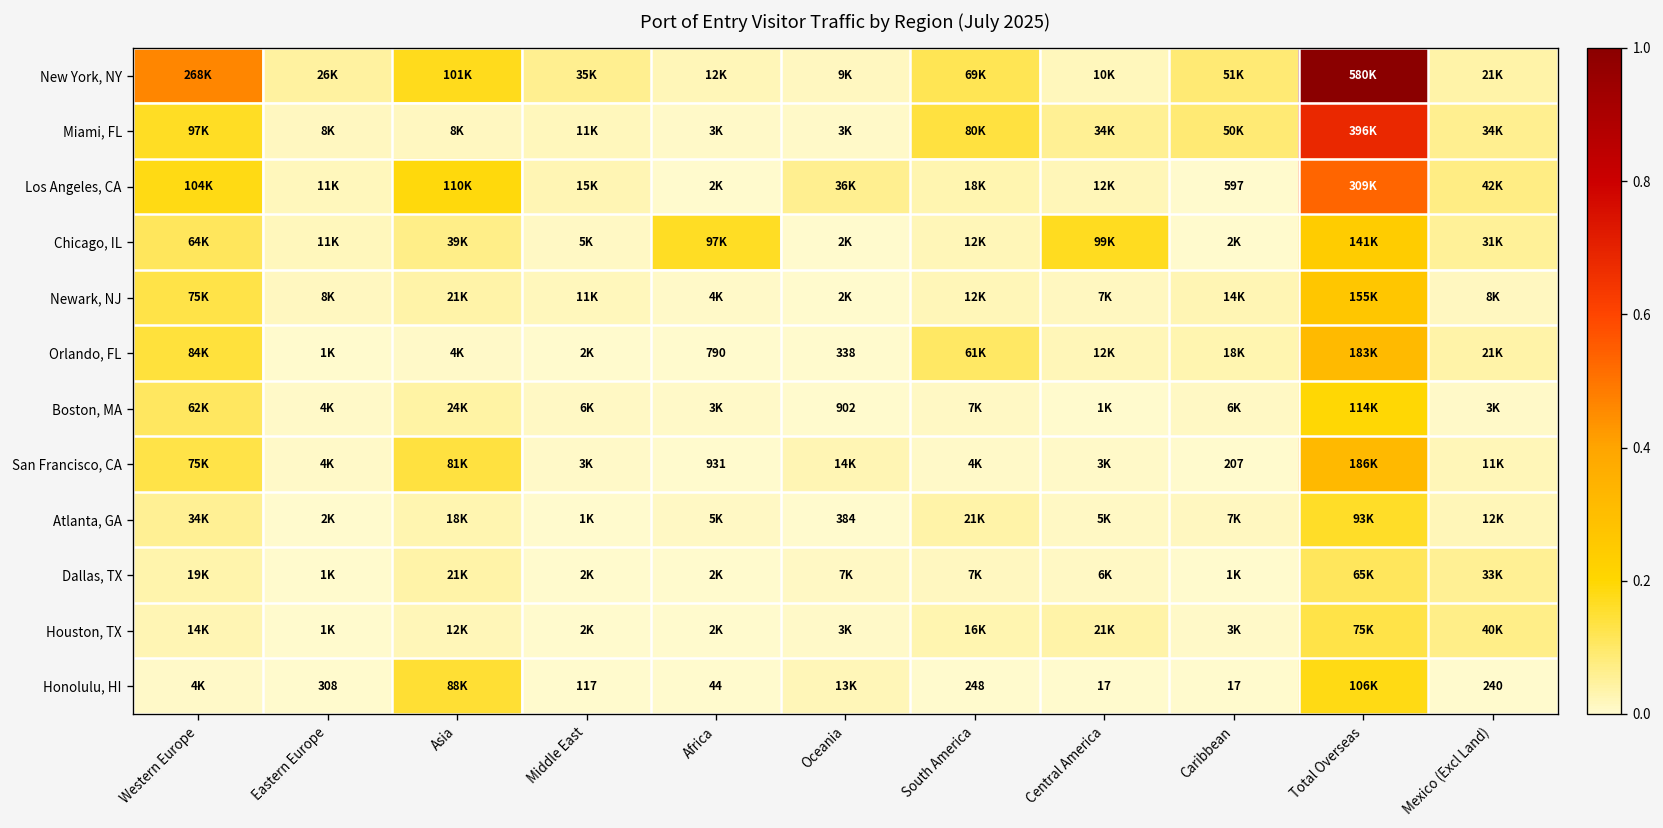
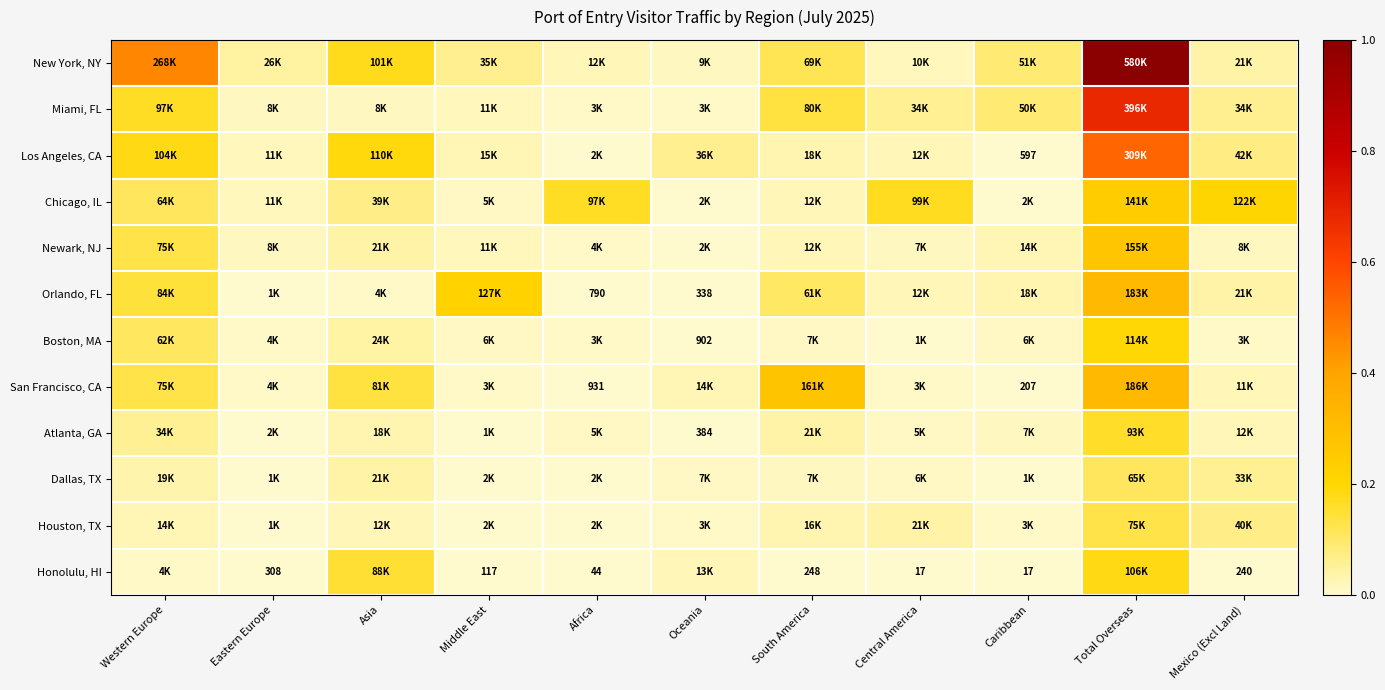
Chicago, IL, Mexico (Excl Land): 31K -> 122K
Orlando, FL, Middle East: 2K -> 127K
San Francisco, CA, South America: 4K -> 161K
